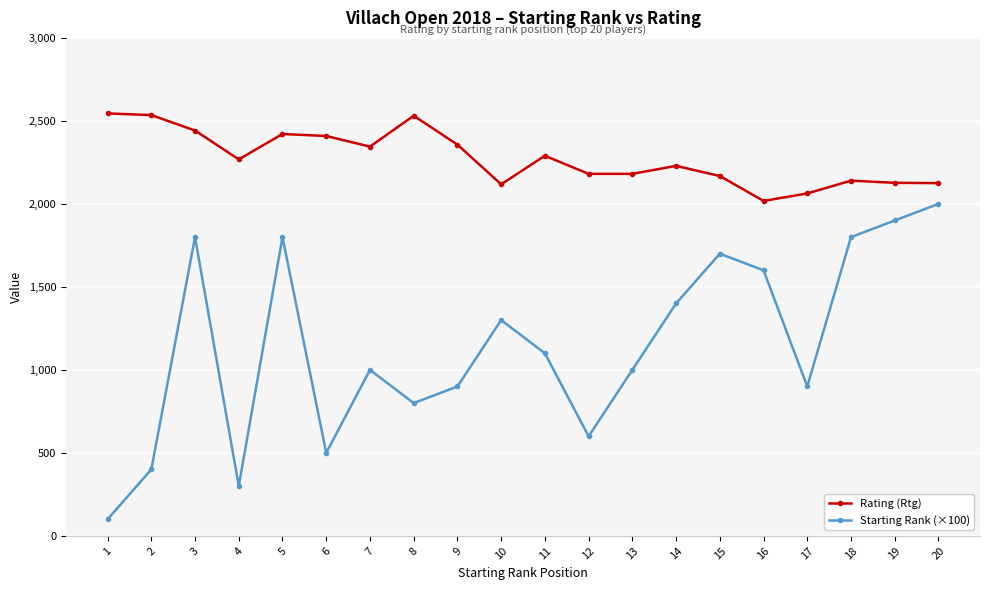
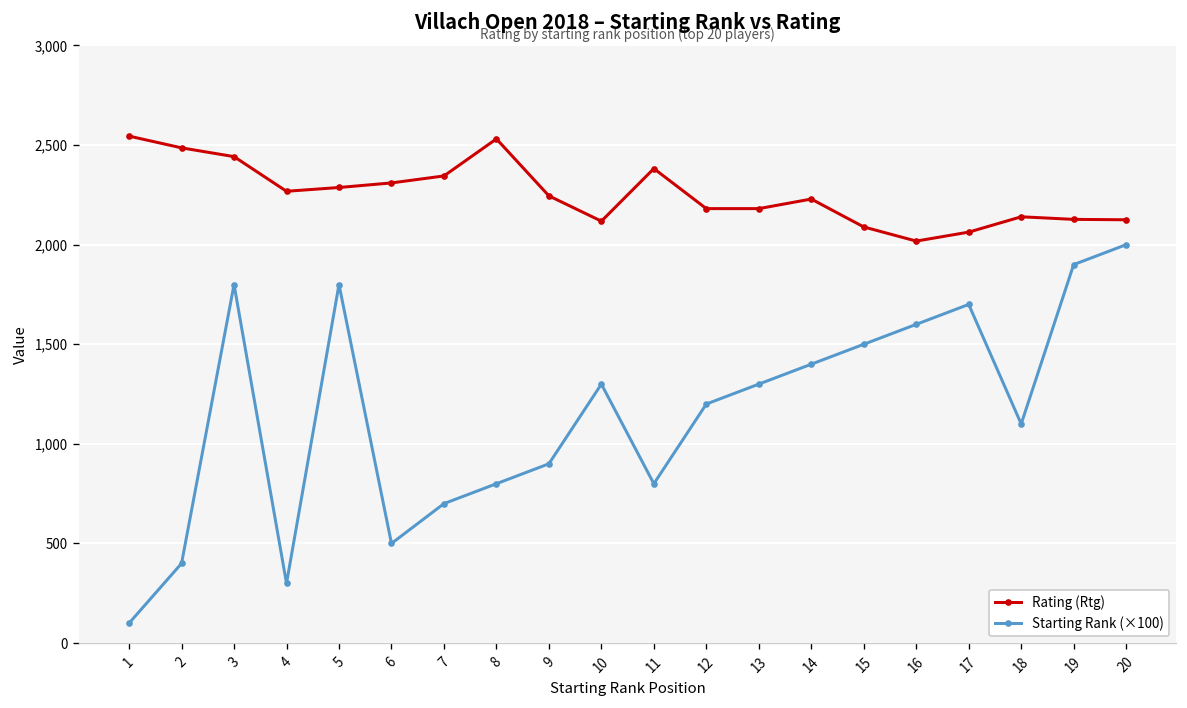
Rating (Rtg), 2: 2,540 -> 2,490
Rating (Rtg), 5: 2,420 -> 2,290
Rating (Rtg), 6: 2,410 -> 2,310
Starting Rank (×100), 7: 1,000 -> 700
Rating (Rtg), 9: 2,360 -> 2,250
Rating (Rtg), 11: 2,290 -> 2,380
Starting Rank (×100), 11: 1,100 -> 800
Starting Rank (×100), 12: 600 -> 1,200
Starting Rank (×100), 13: 1,000 -> 1,300
Rating (Rtg), 15: 2,170 -> 2,090
Starting Rank (×100), 15: 1,700 -> 1,500
Starting Rank (×100), 17: 900 -> 1,700
Starting Rank (×100), 18: 1,800 -> 1,100
